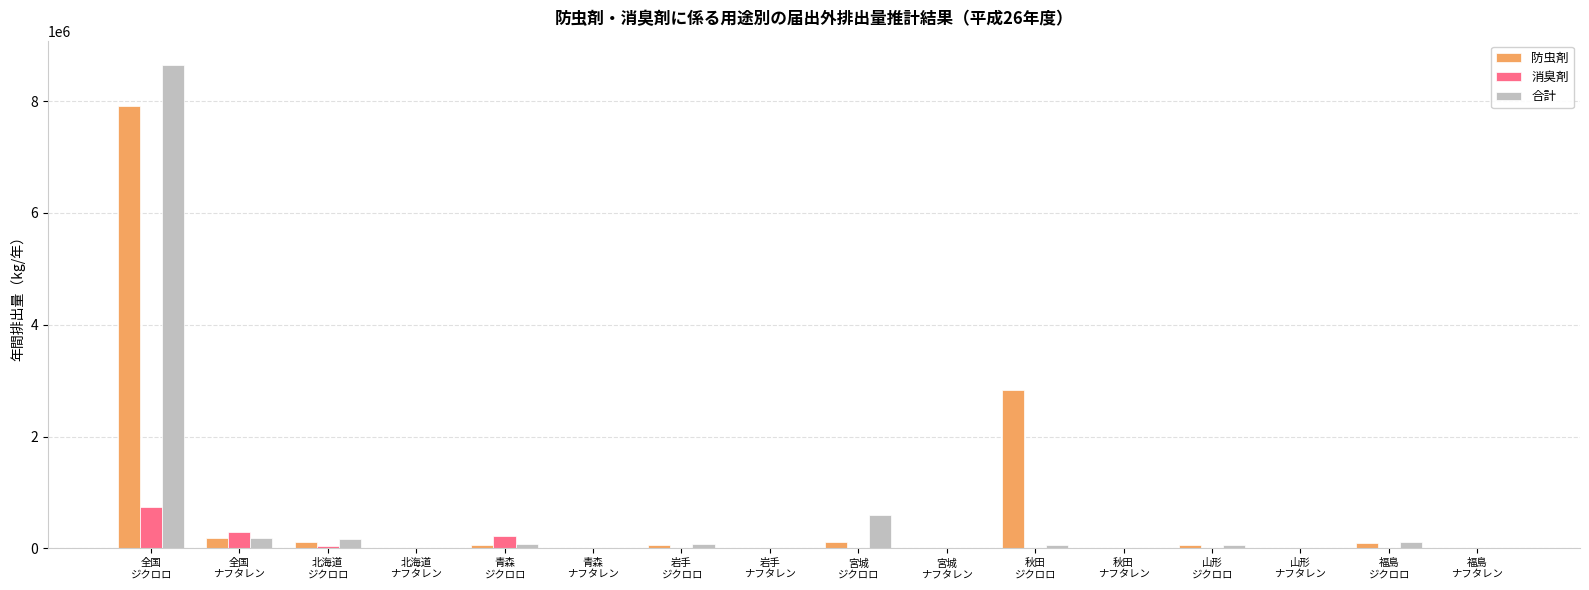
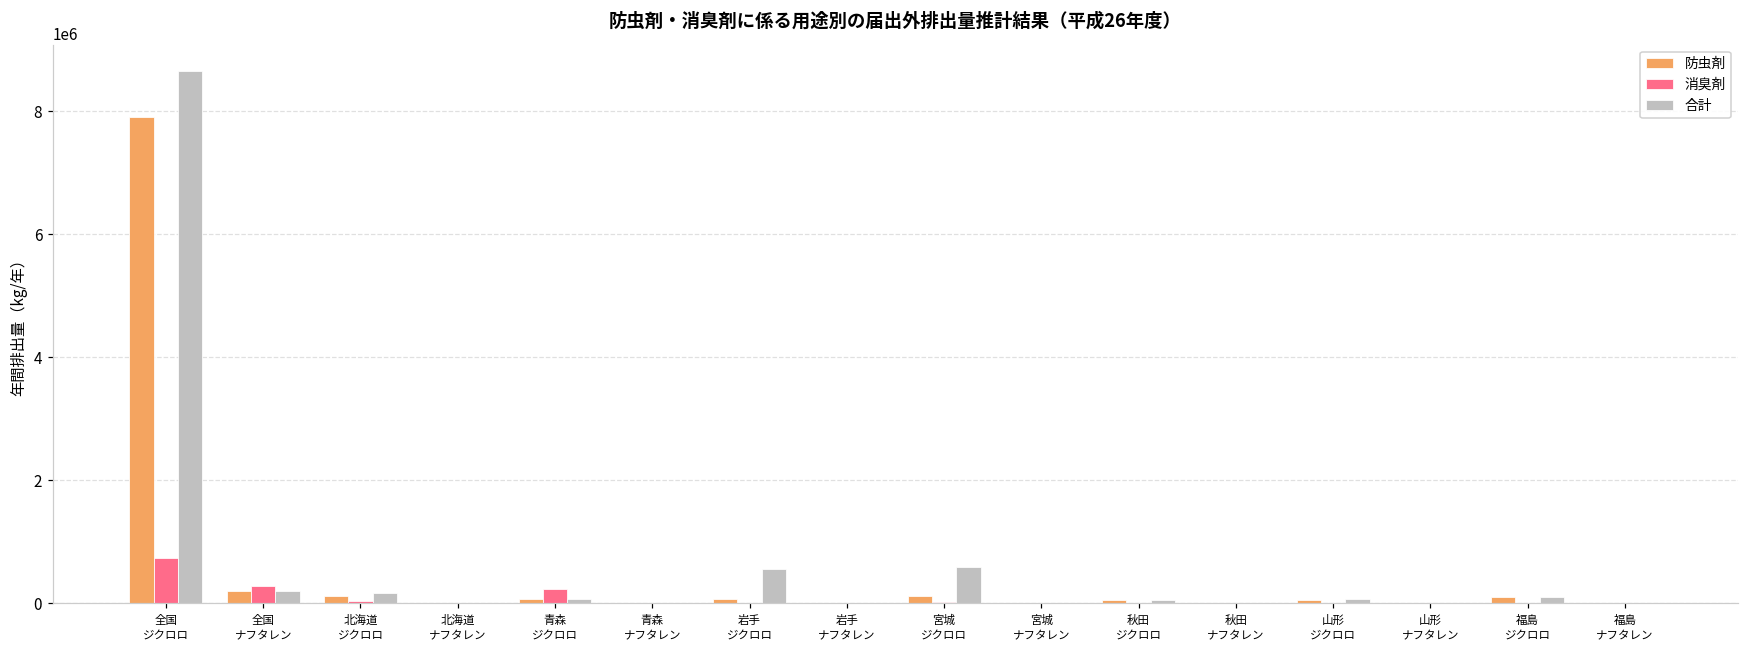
合計, 岩手 ジクロロ: 100000 -> 600000
防虫剤, 秋田 ジクロロ: 2800000 -> 100000
